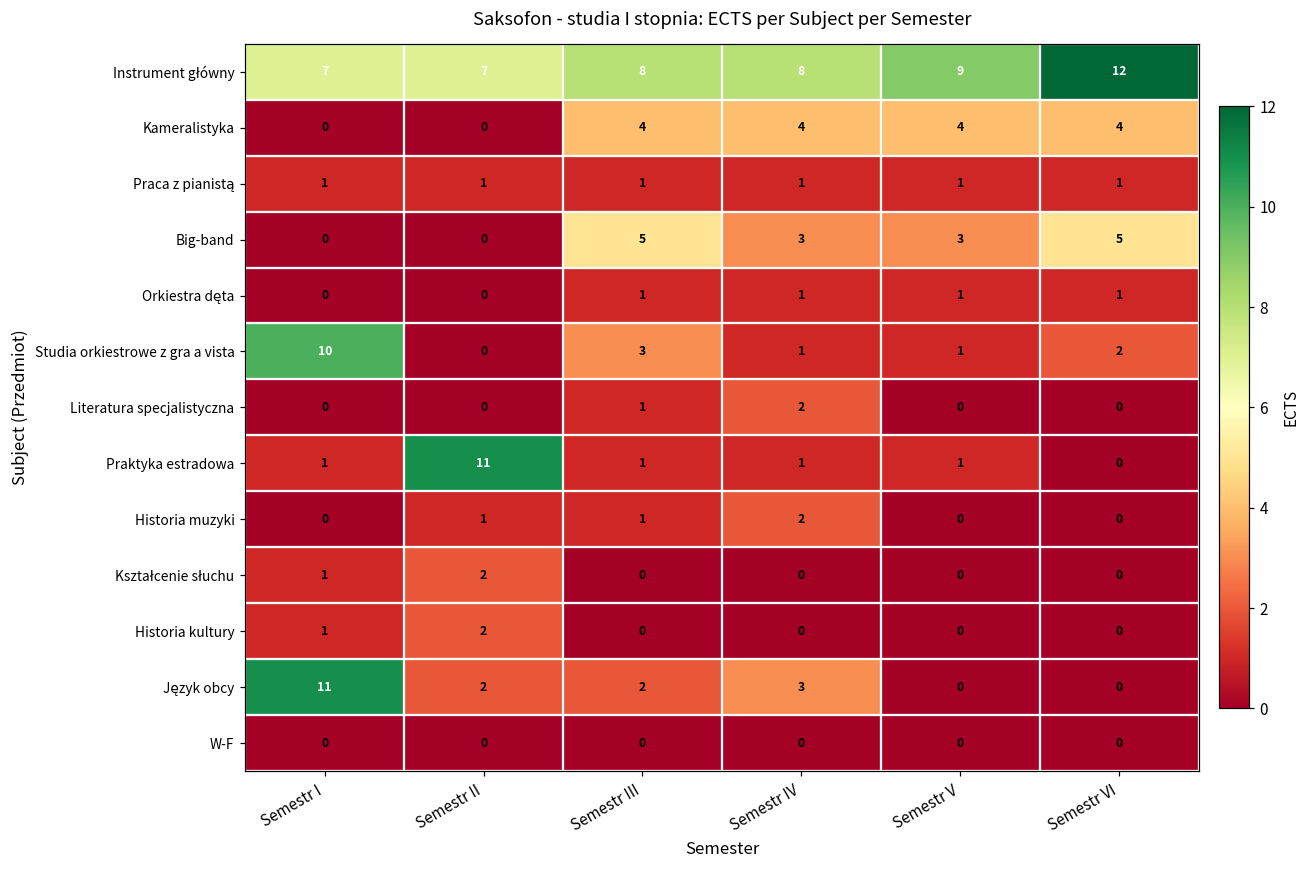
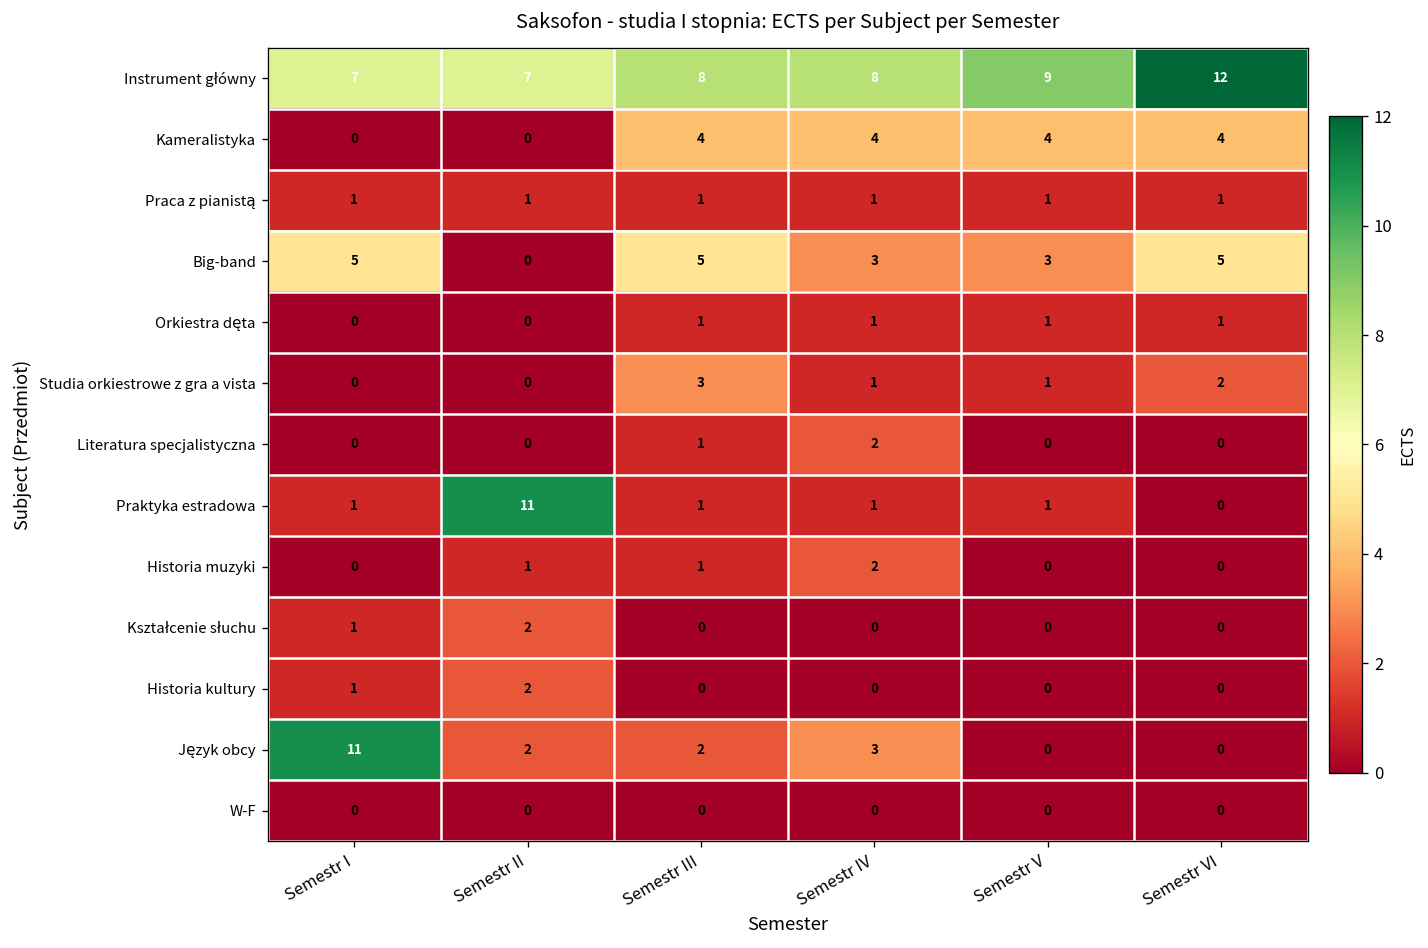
Big-band, Semestr I: 0 -> 5
Studia orkiestrowe z gra a vista, Semestr I: 10 -> 0
